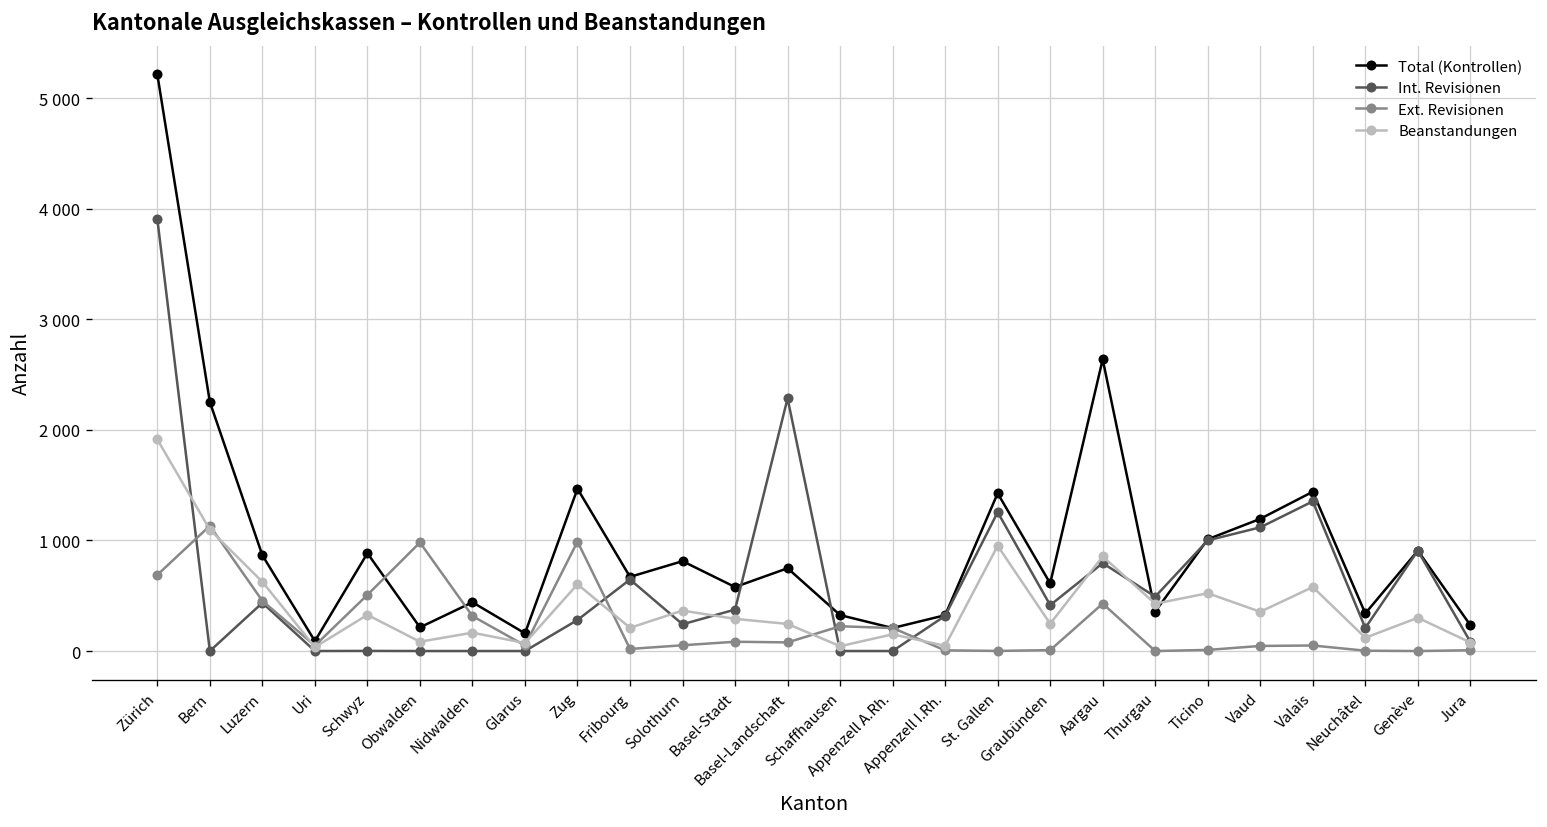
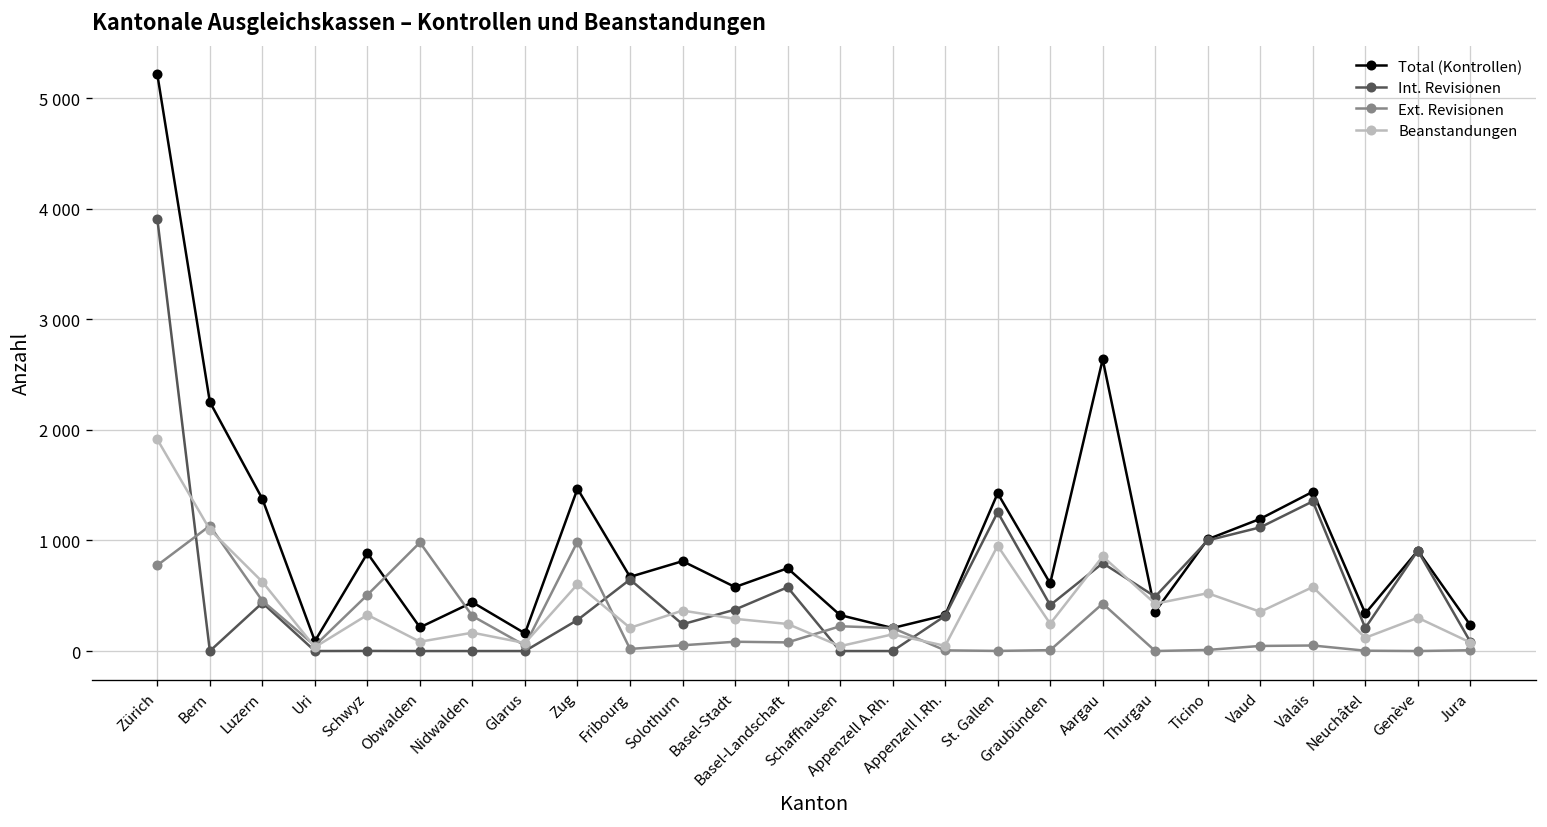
Ext. Revisionen, Zürich: 700 -> 800
Total (Kontrollen), Luzern: 900 -> 1400
Int. Revisionen, Basel-Landschaft: 2300 -> 600
